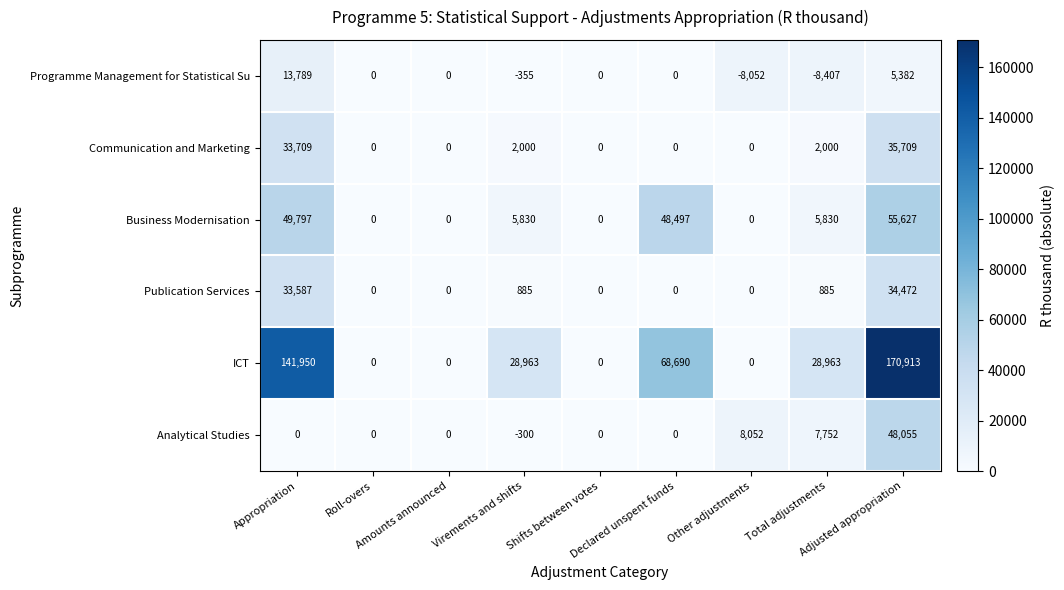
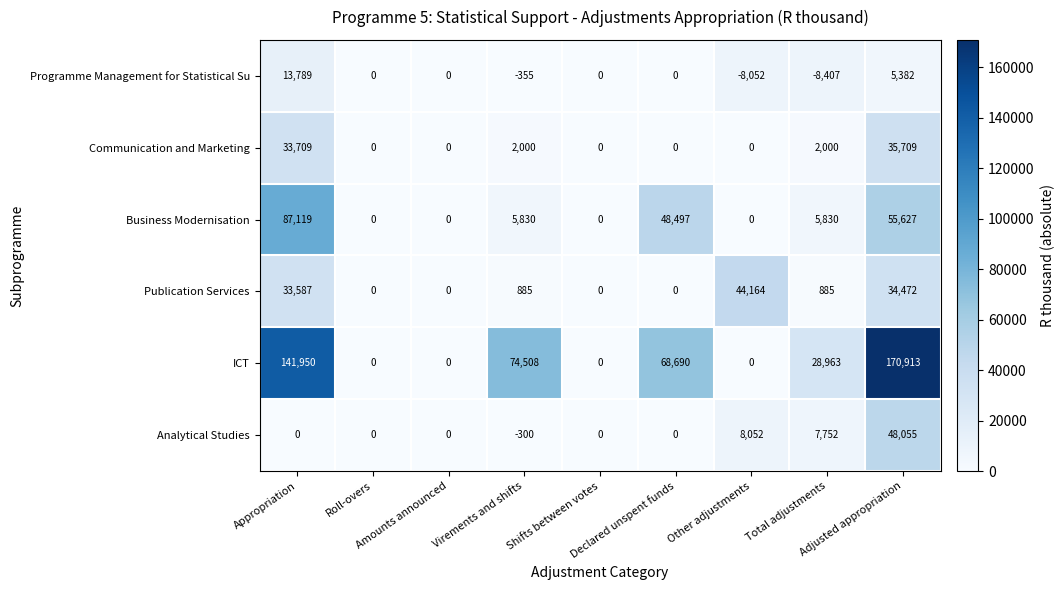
Business Modernisation, Appropriation: 49,797 -> 87,119
Publication Services, Other adjustments: 0 -> 44,164
ICT, Virements and shifts: 28,963 -> 74,508
